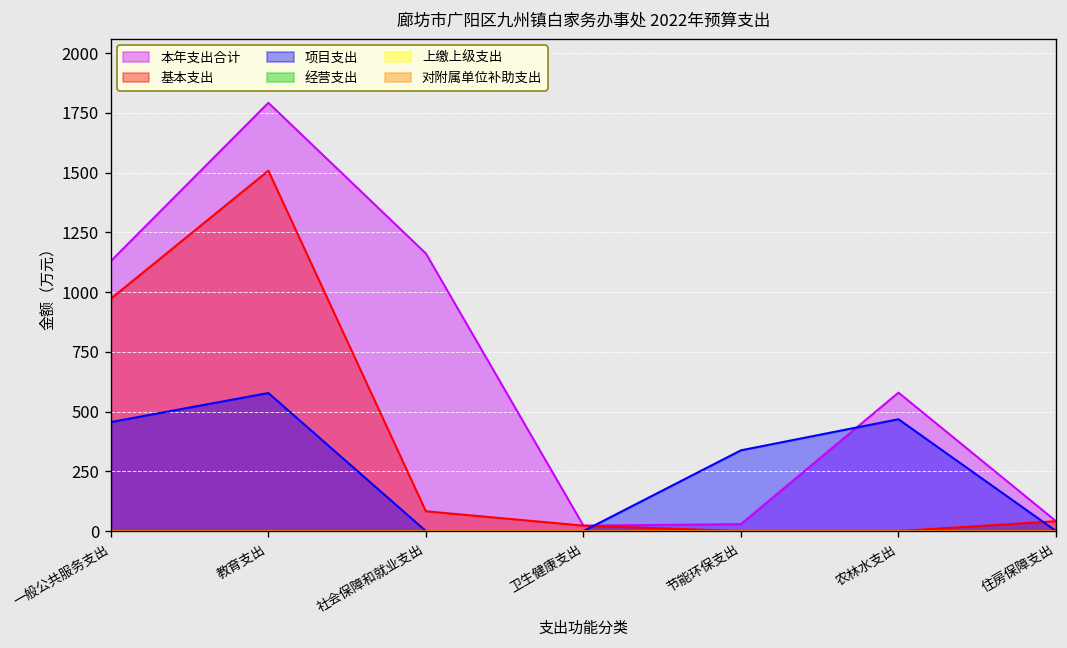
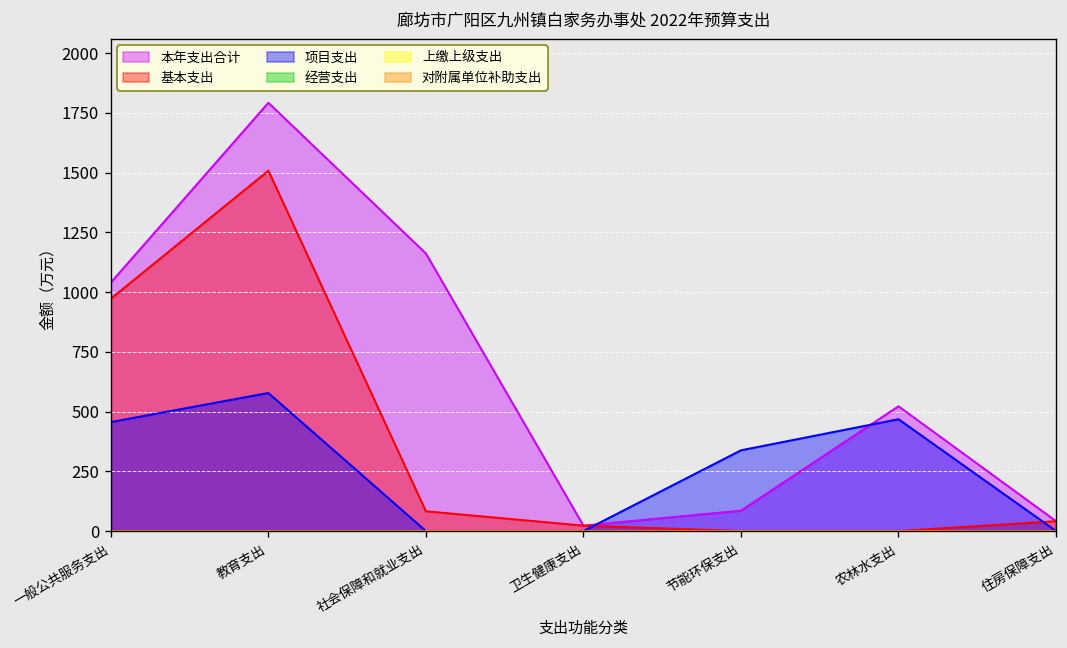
本年支出合计, 一般公共服务支出: 1130 -> 1040
本年支出合计, 节能环保支出: 30 -> 90
本年支出合计, 农林水支出: 580 -> 520
